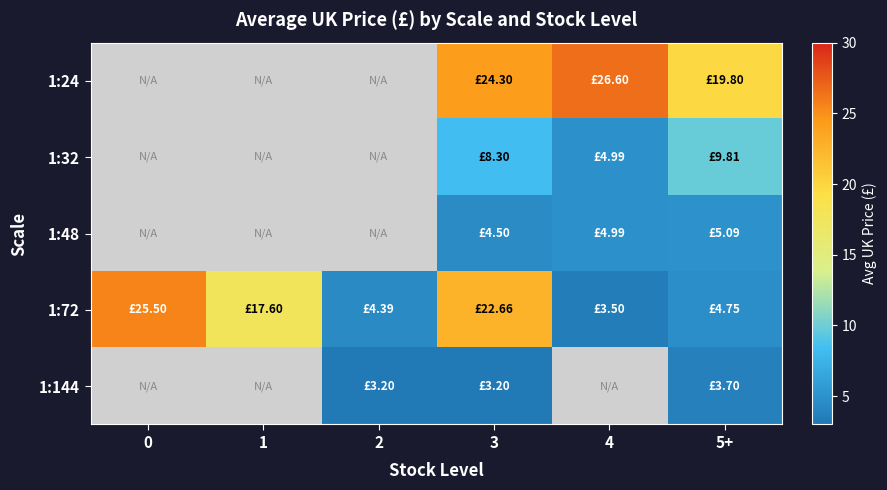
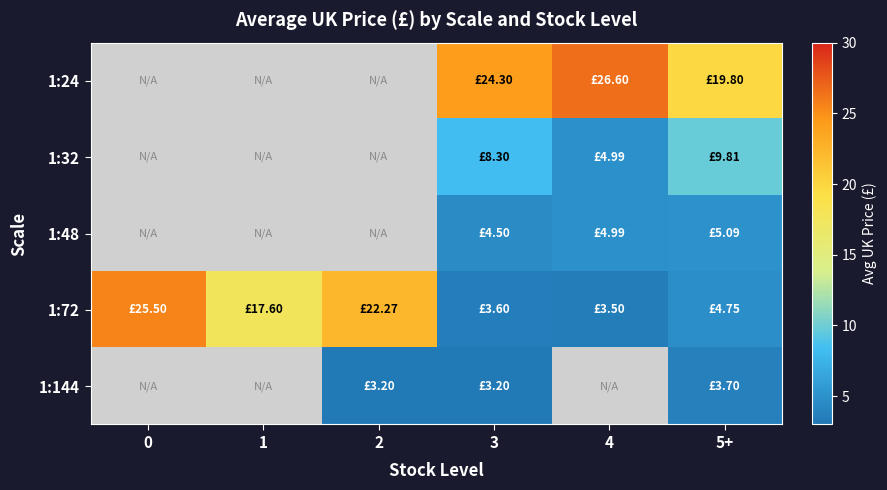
1:72, 2: £4.39 -> £22.27
1:72, 3: £22.66 -> £3.60
